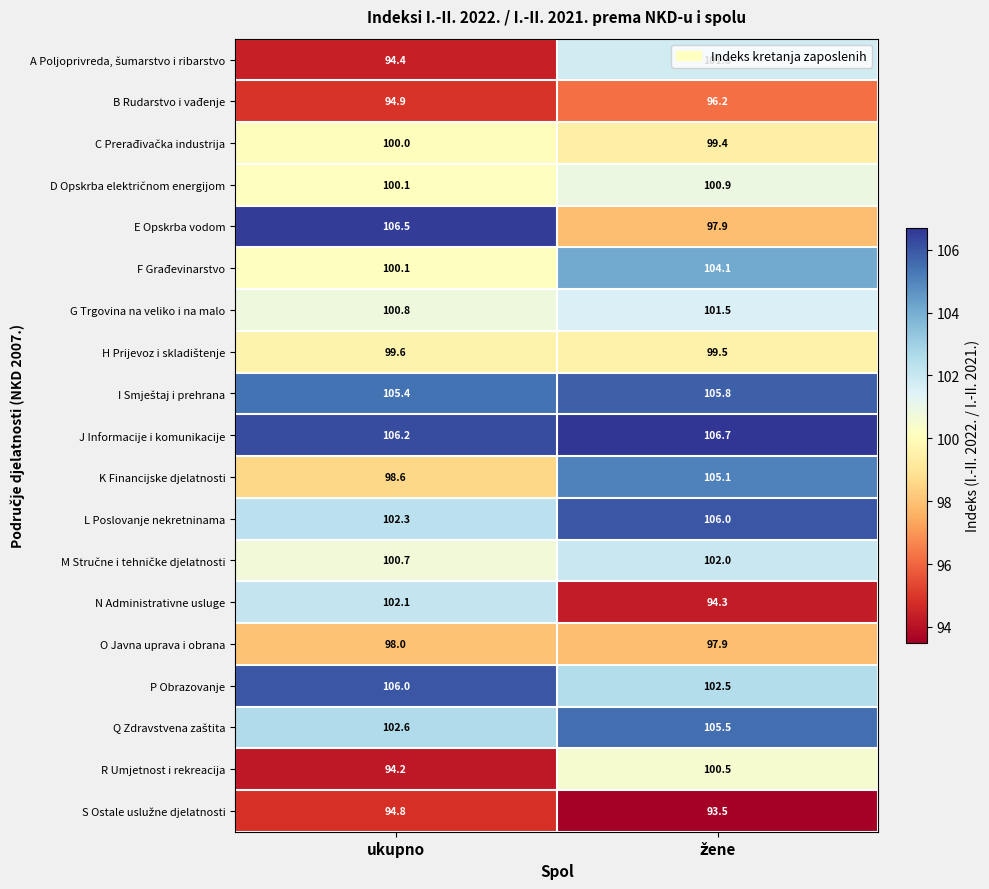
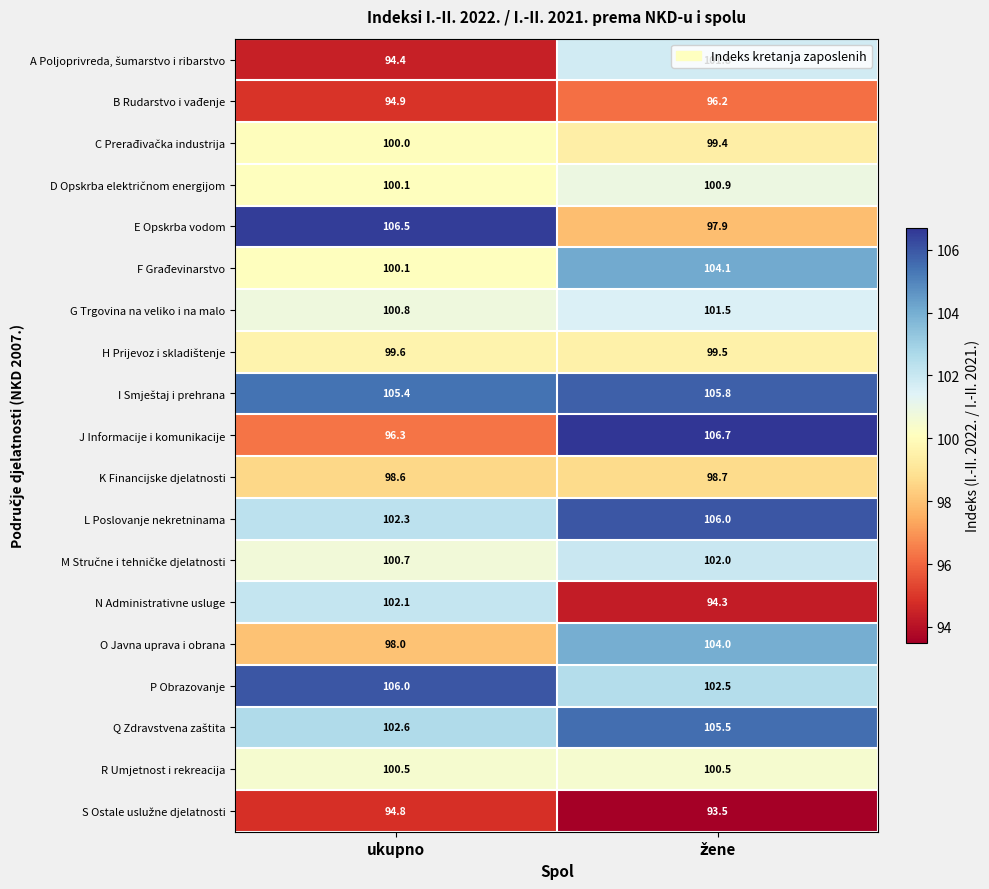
J Informacije i komunikacije, ukupno: 106.2 -> 96.3
K Financijske djelatnosti, žene: 105.1 -> 98.7
O Javna uprava i obrana, žene: 97.9 -> 104.0
R Umjetnost i rekreacija, ukupno: 94.2 -> 100.5
